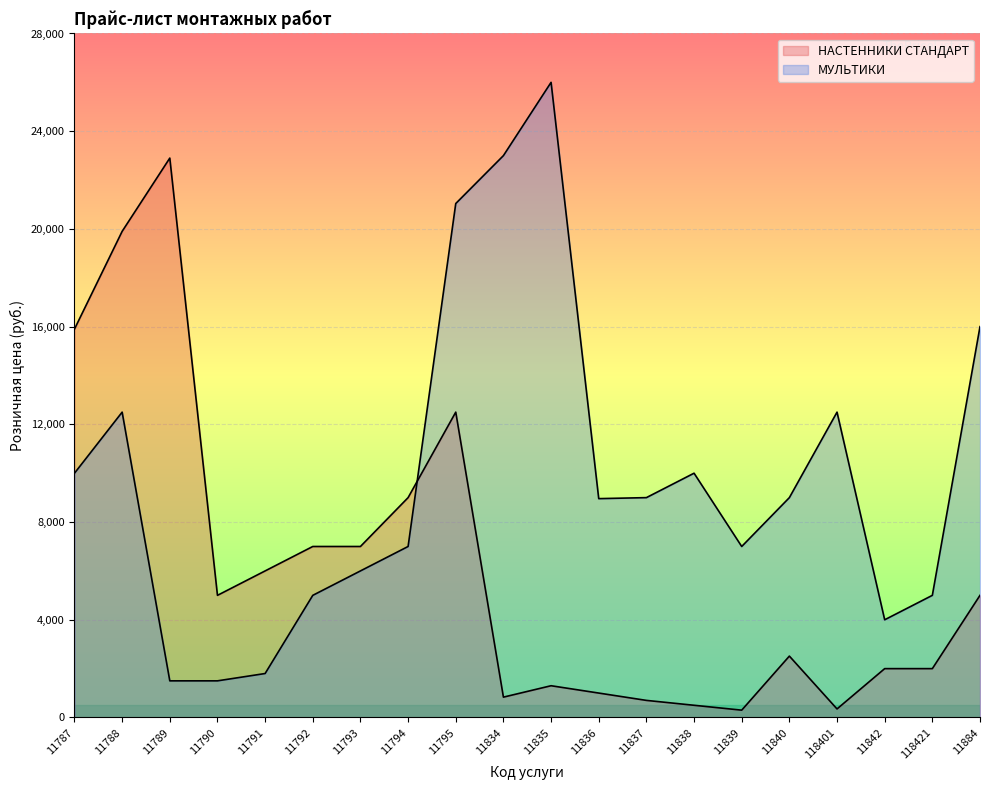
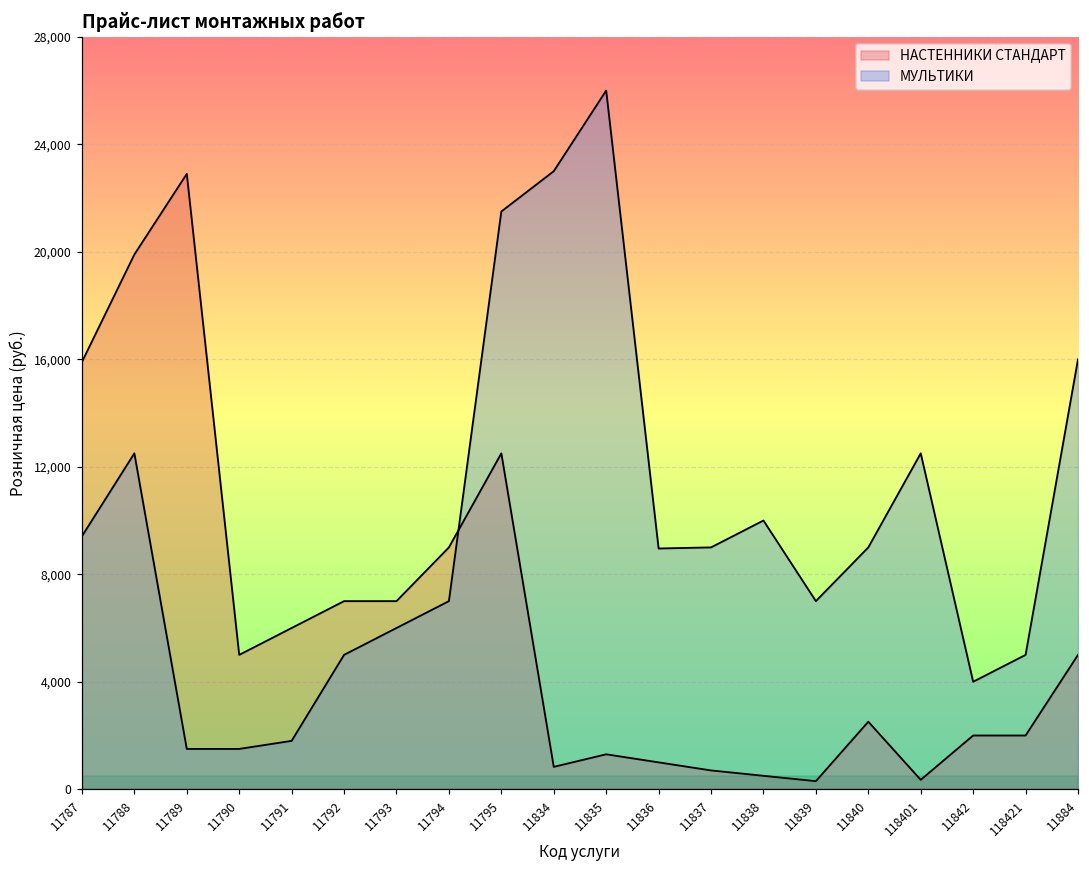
МУЛЬТИКИ, 11787: 10,000 -> 9,400
МУЛЬТИКИ, 11795: 21,000 -> 21,500
